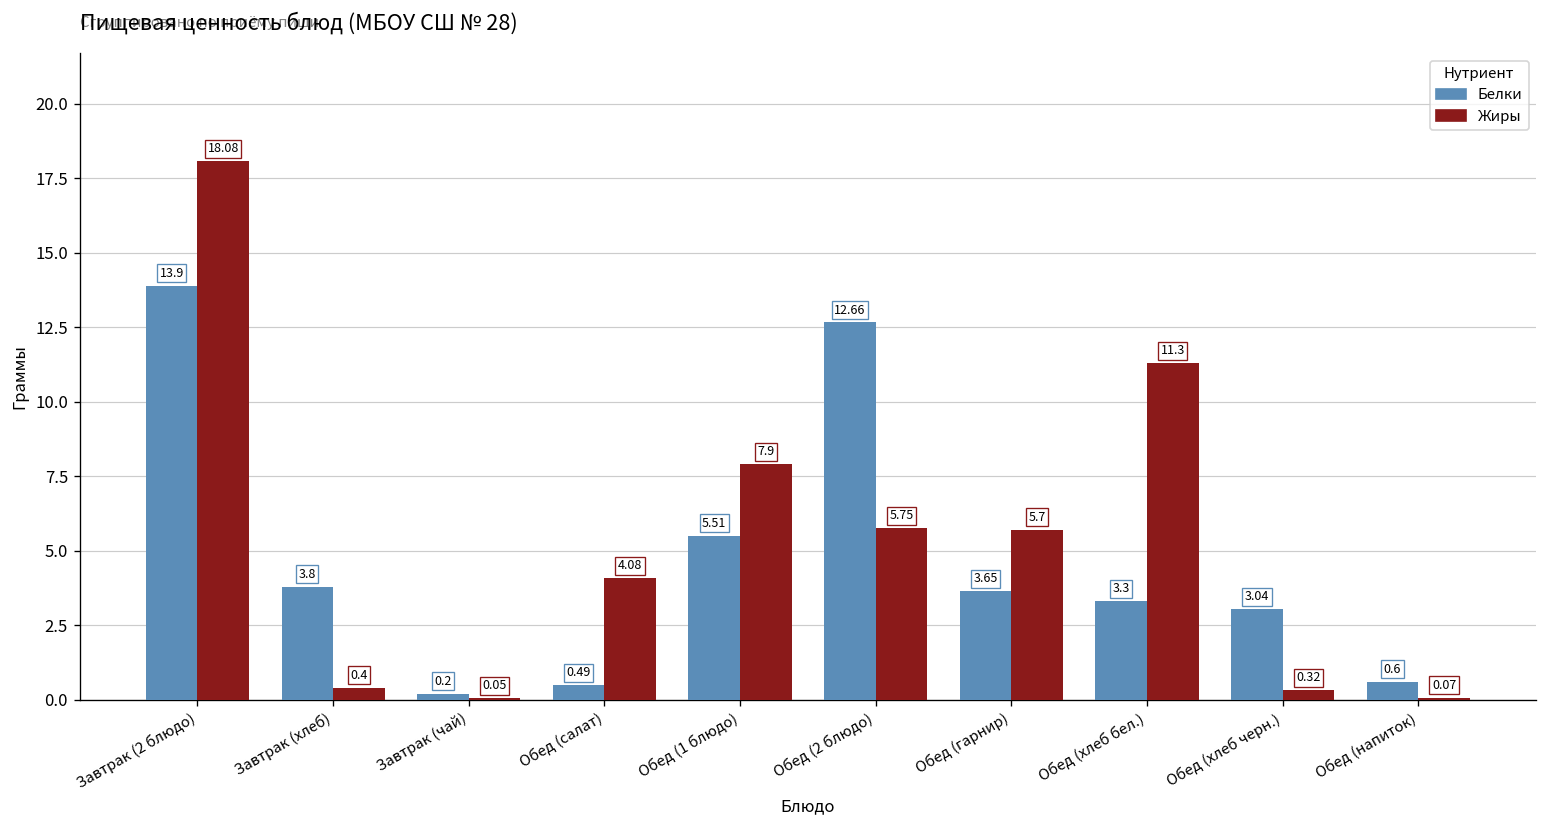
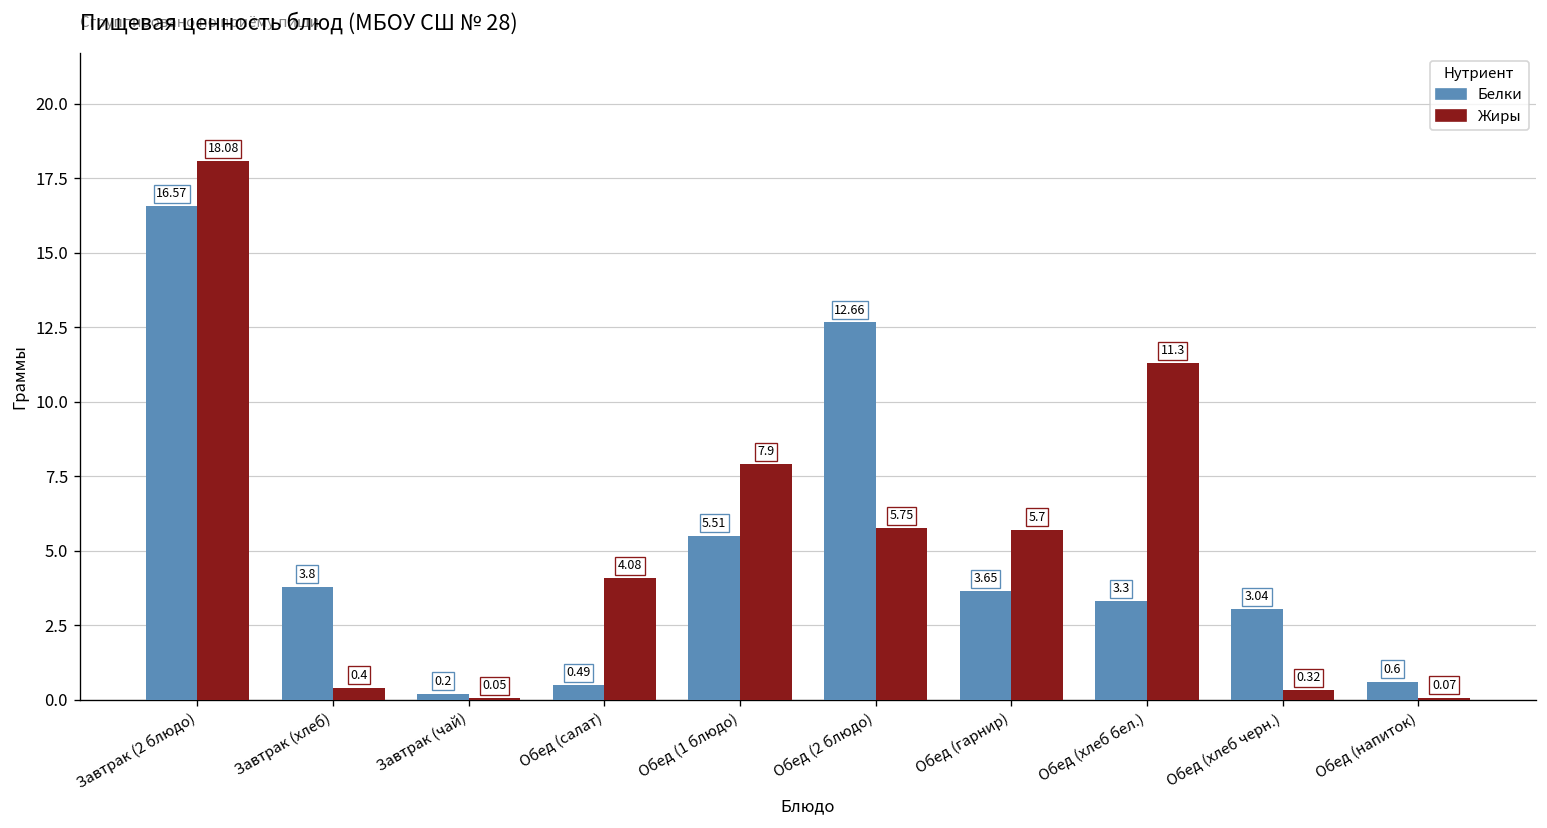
Белки, Завтрак (2 блюдо): 13.9 -> 16.57
